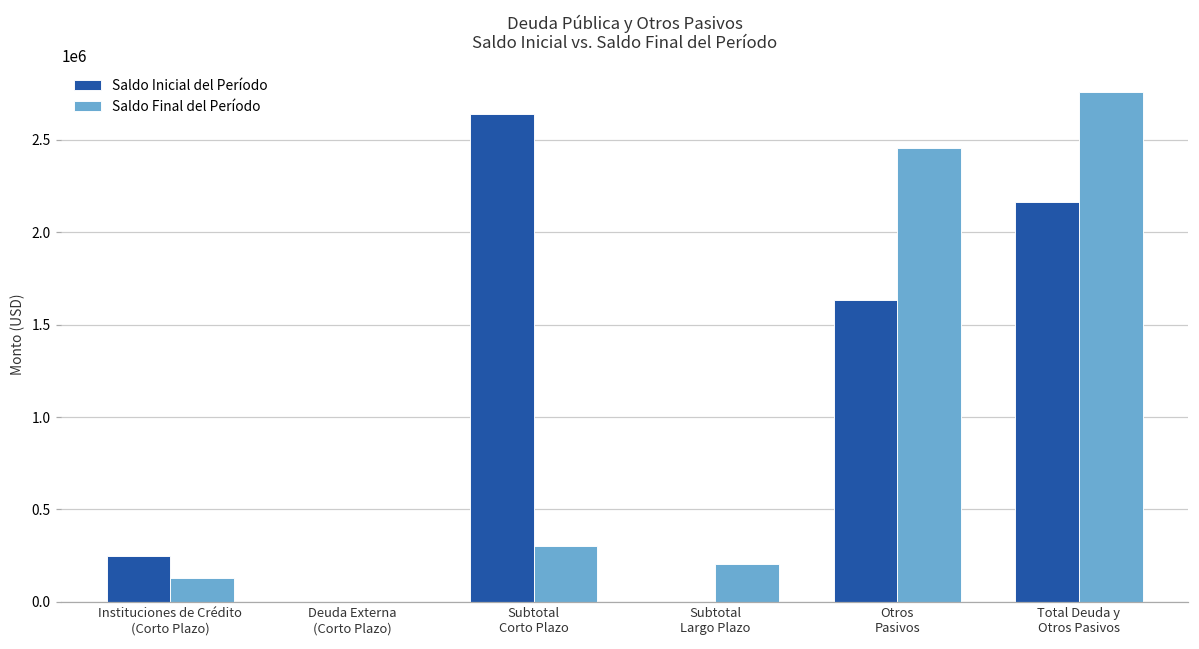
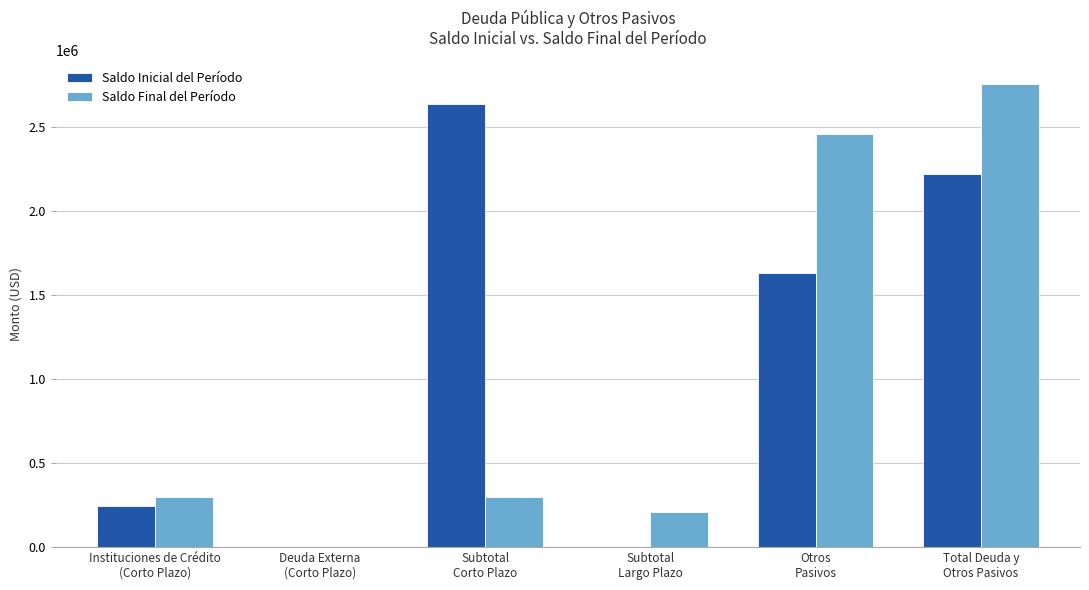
Saldo Final del Período, Instituciones de Crédito (Corto Plazo): 130000 -> 300000
Saldo Inicial del Período, Total Deuda y Otros Pasivos: 2160000 -> 2220000
